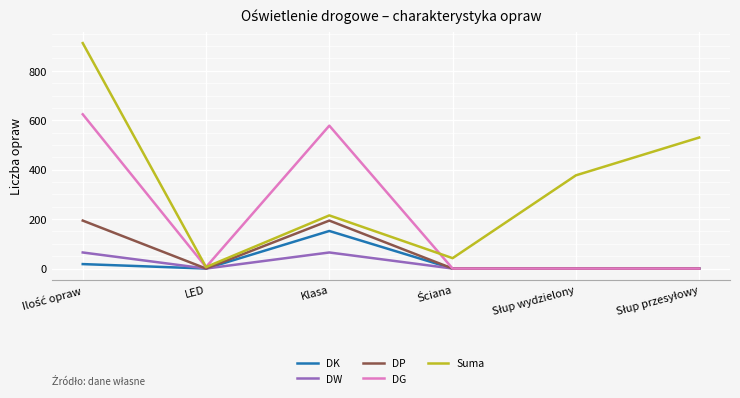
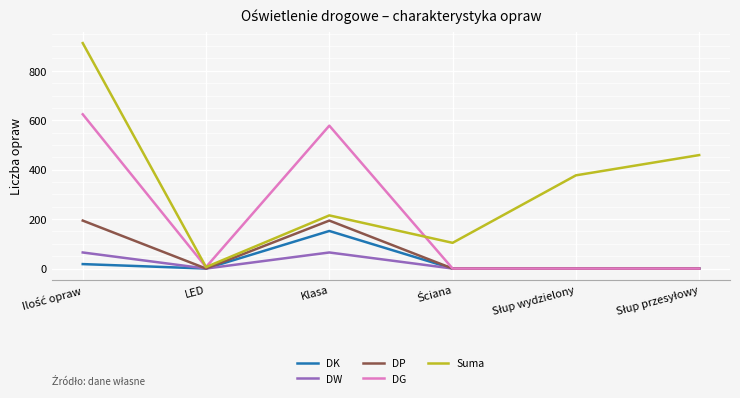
Suma, Ściana: 40 -> 100
Suma, Słup przesyłowy: 530 -> 460
